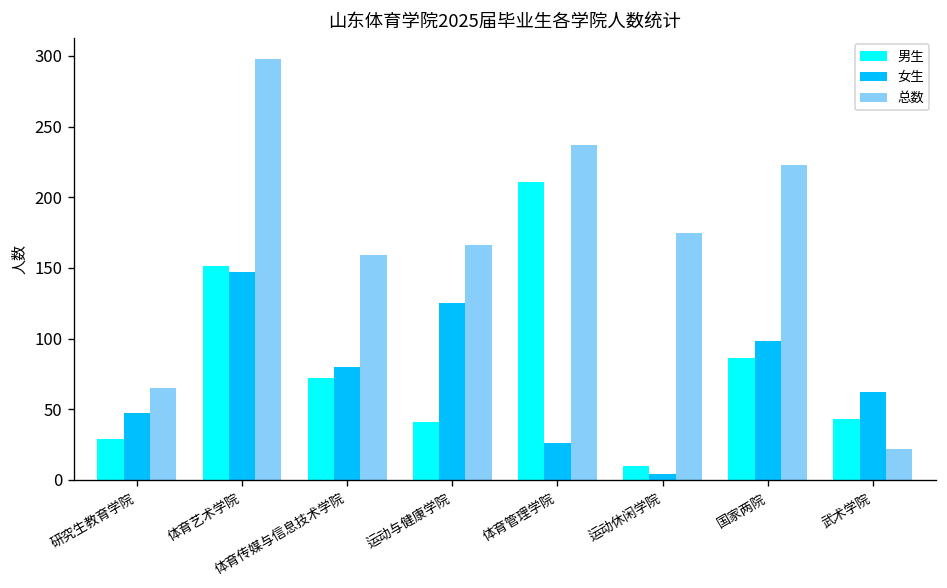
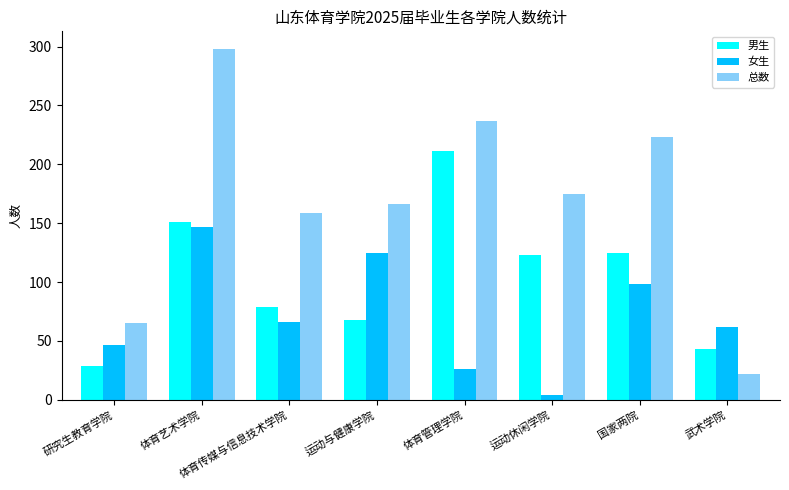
男生, 体育传媒与信息技术学院: 72 -> 79
女生, 体育传媒与信息技术学院: 80 -> 66
男生, 运动与健康学院: 41 -> 68
男生, 运动休闲学院: 10 -> 123
男生, 国家两院: 86 -> 125
